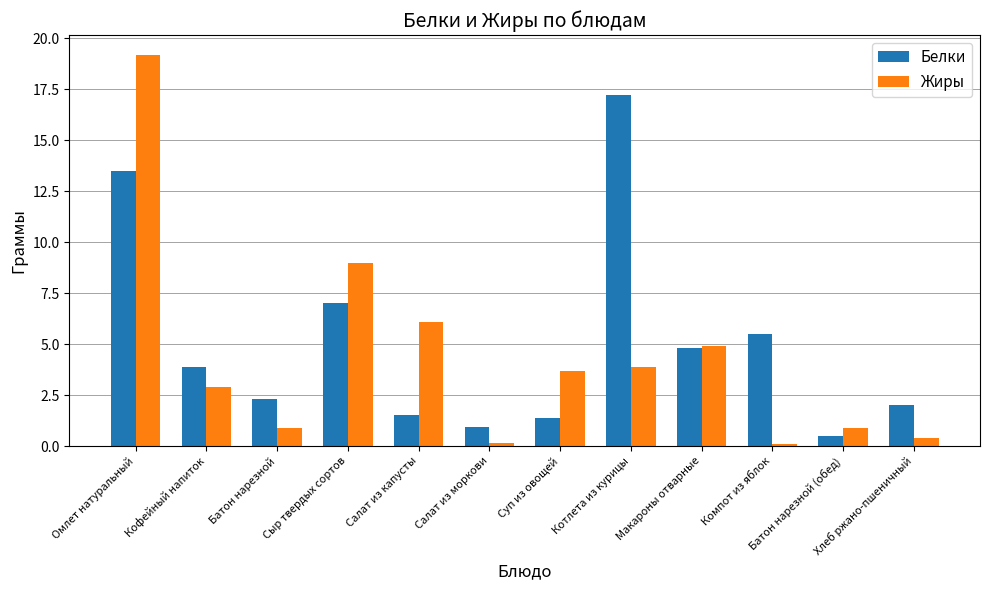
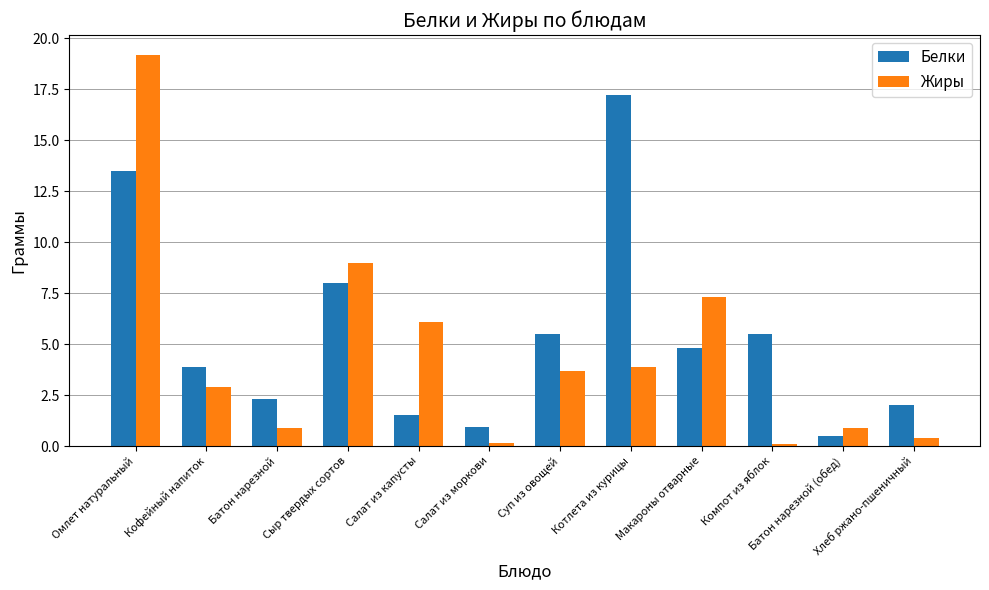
Белки, Сыр твердых сортов: 7 -> 8
Белки, Суп из овощей: 1.4 -> 5.5
Жиры, Макароны отварные: 4.9 -> 7.3
